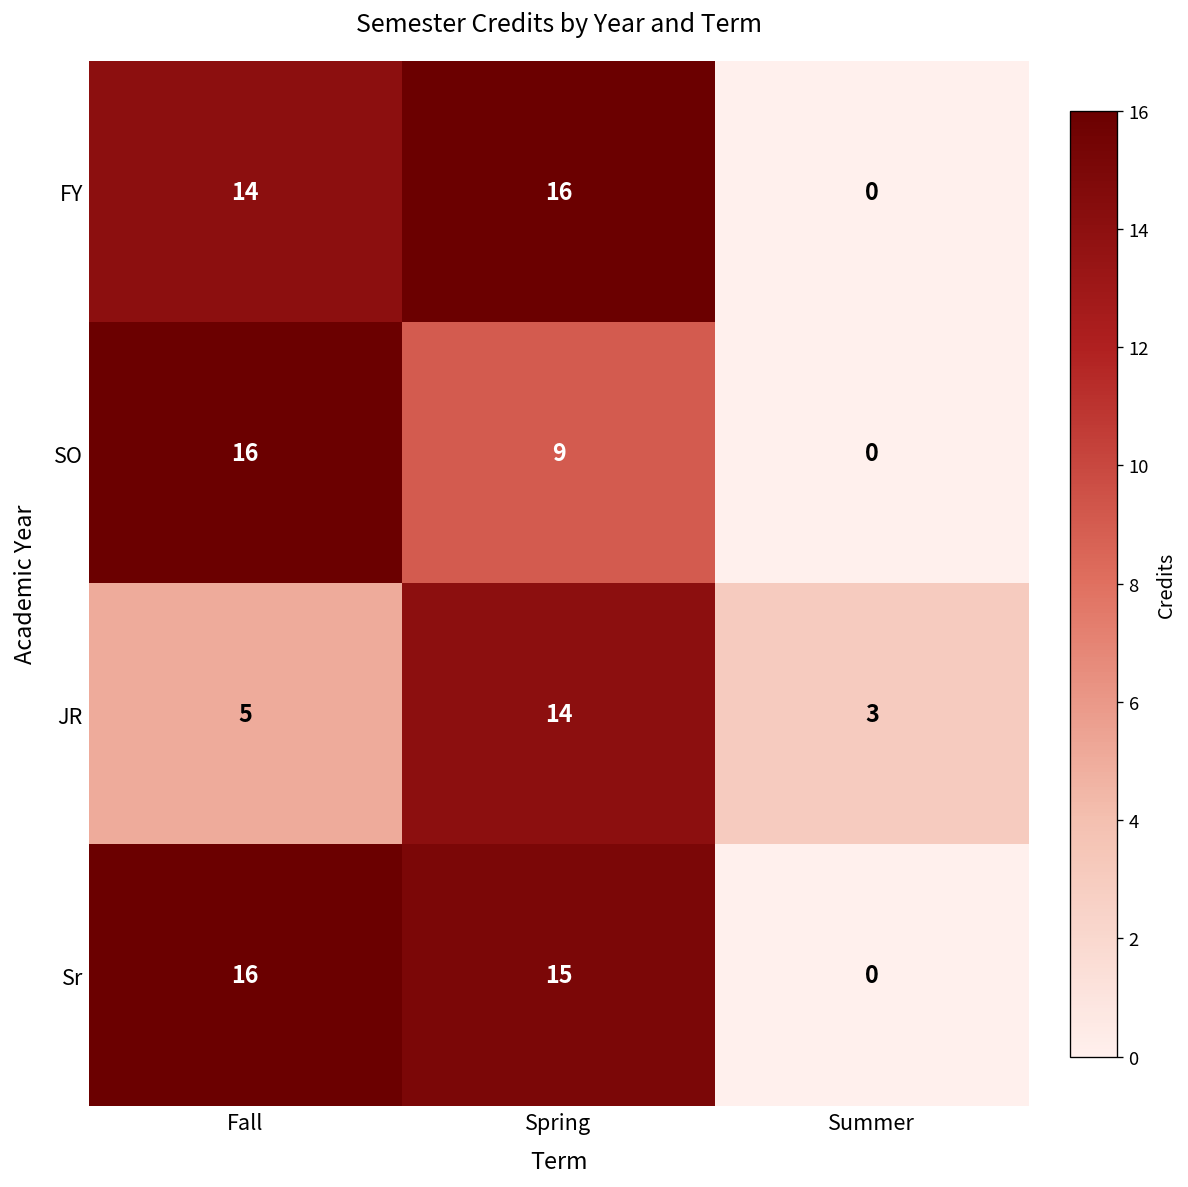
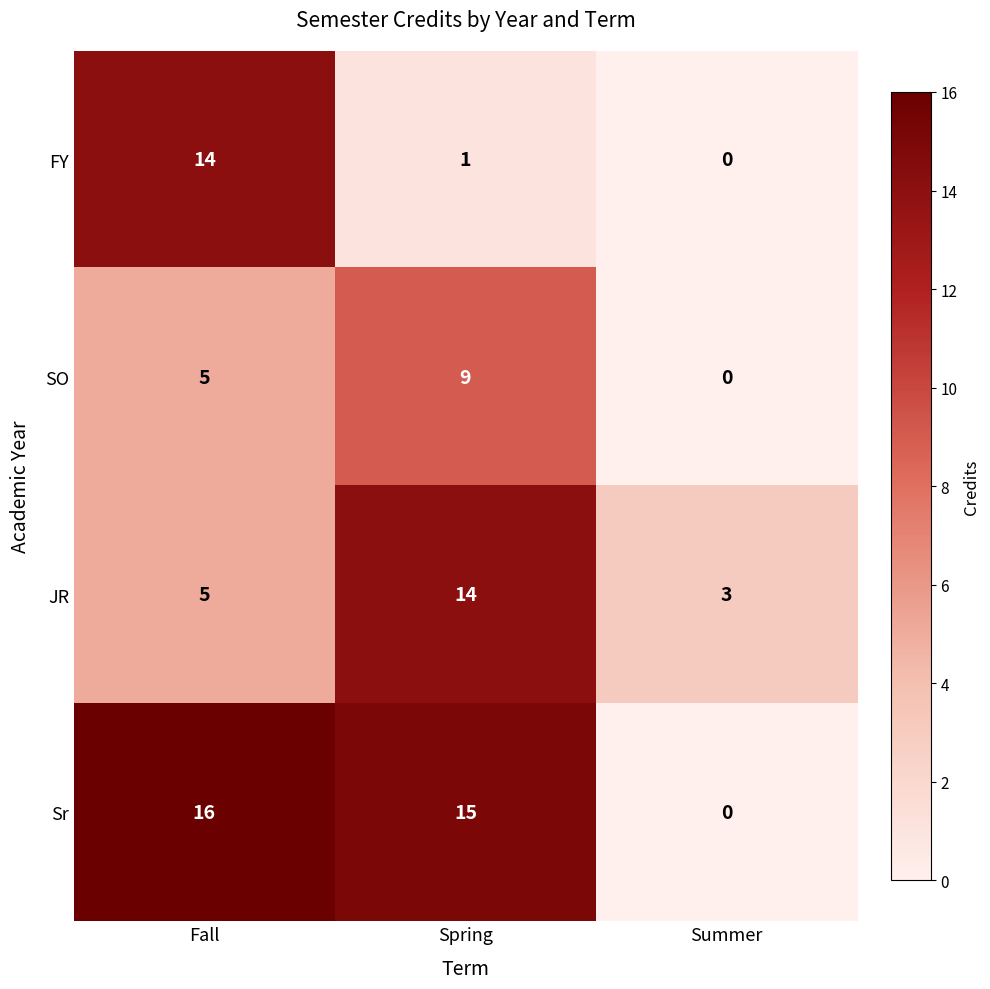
FY, Spring: 16 -> 1
SO, Fall: 16 -> 5
